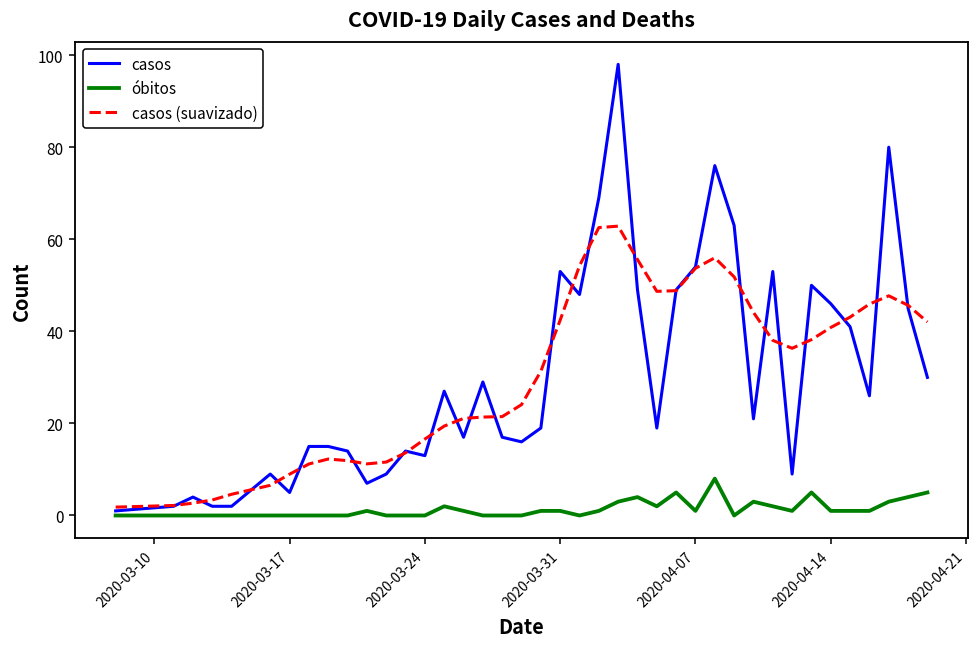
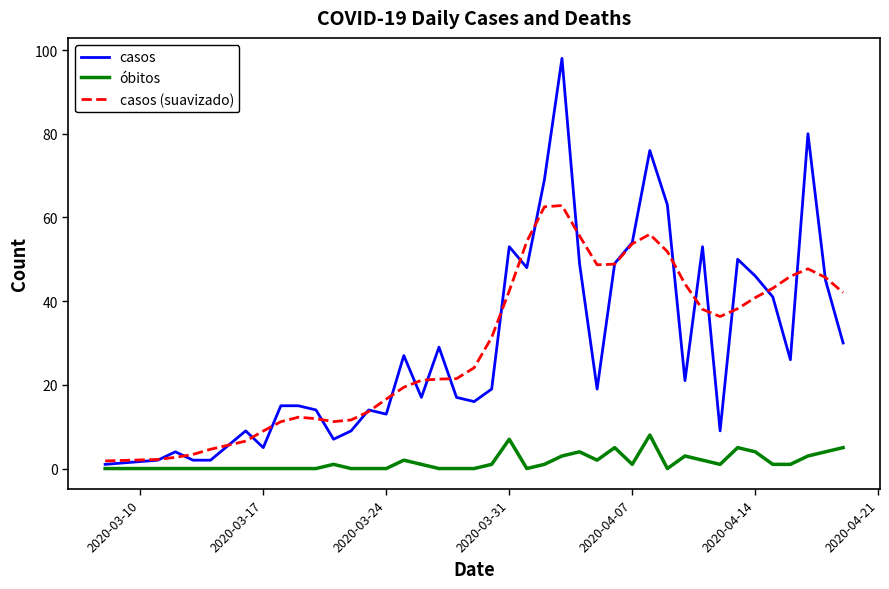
óbitos, 2020-03-31: 1 -> 7
óbitos, 2020-04-14: 1 -> 4
